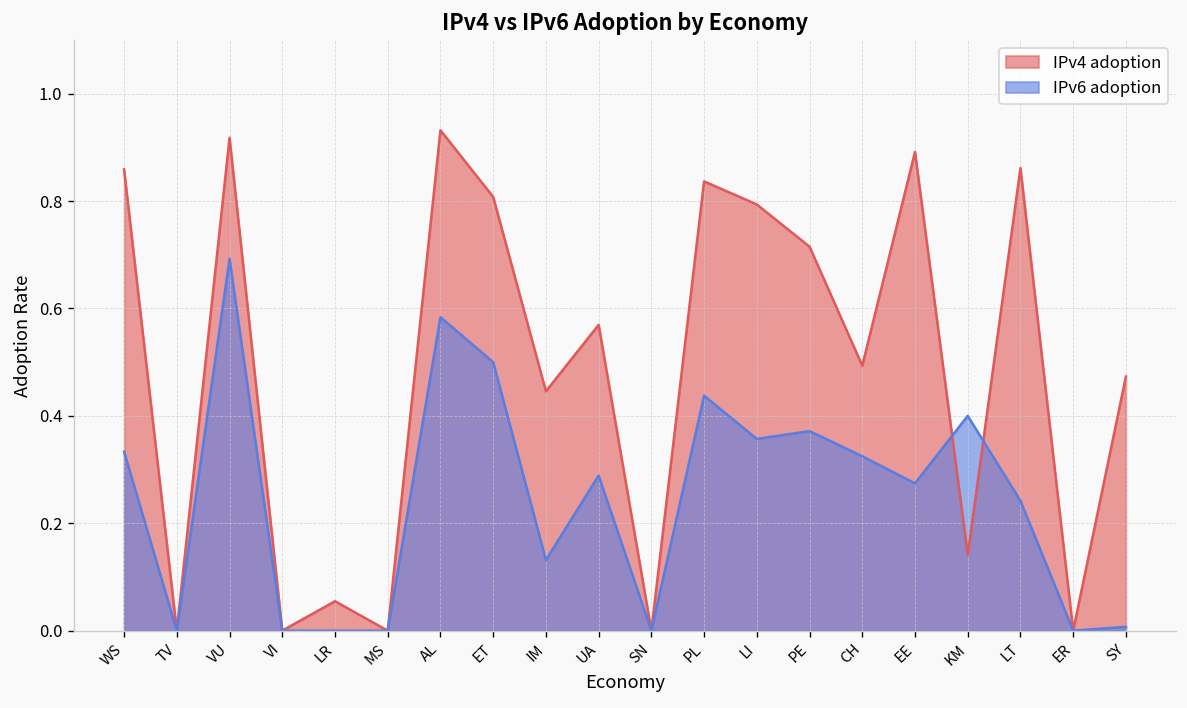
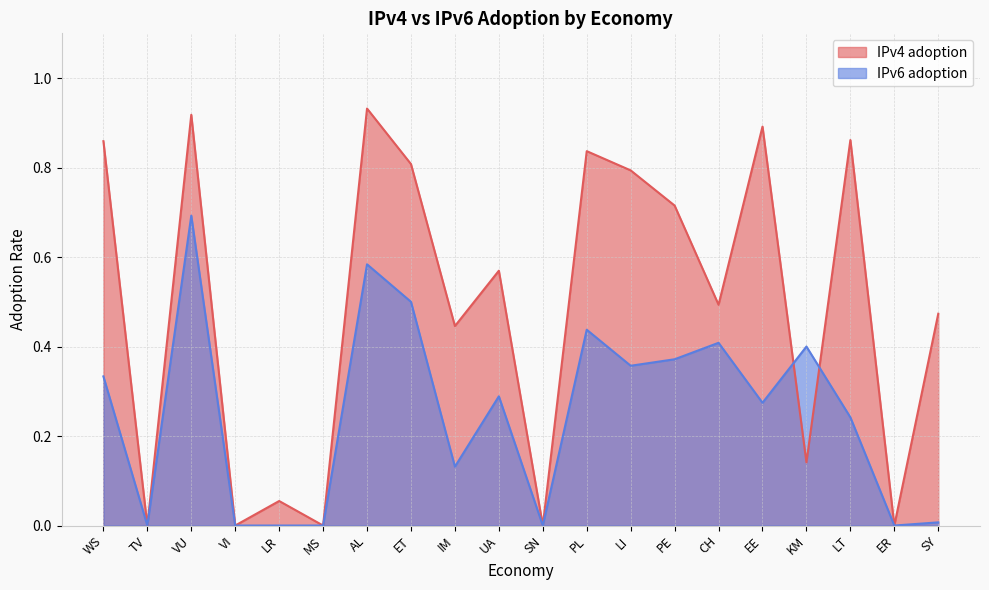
IPv6 adoption, CH: 0.32 -> 0.41
